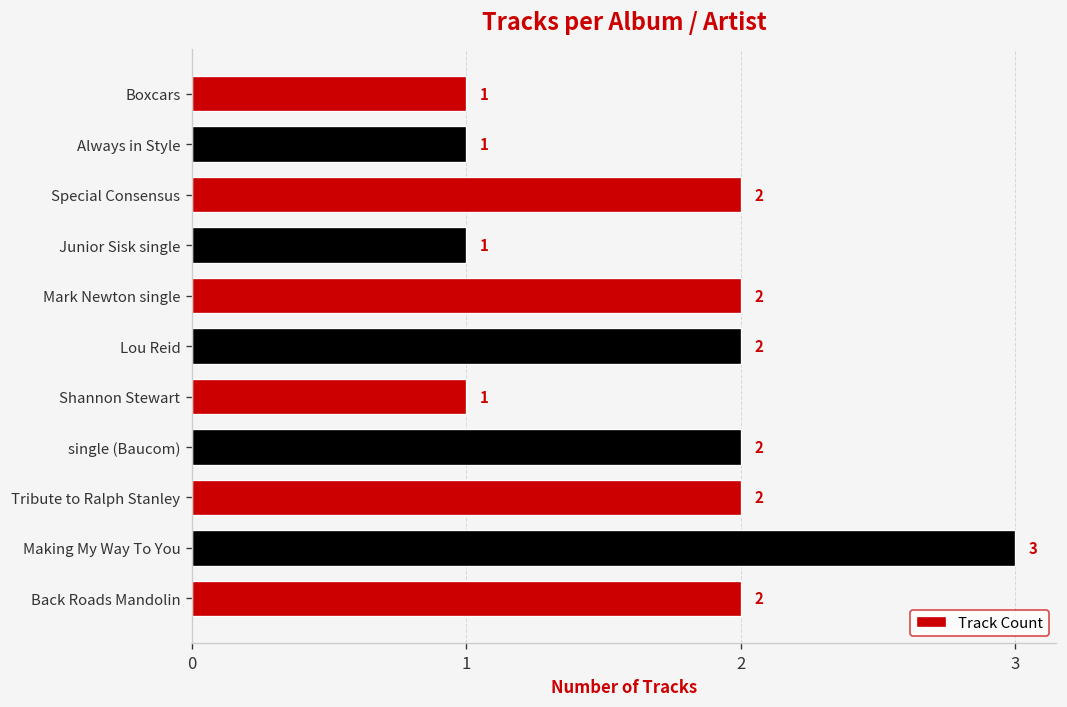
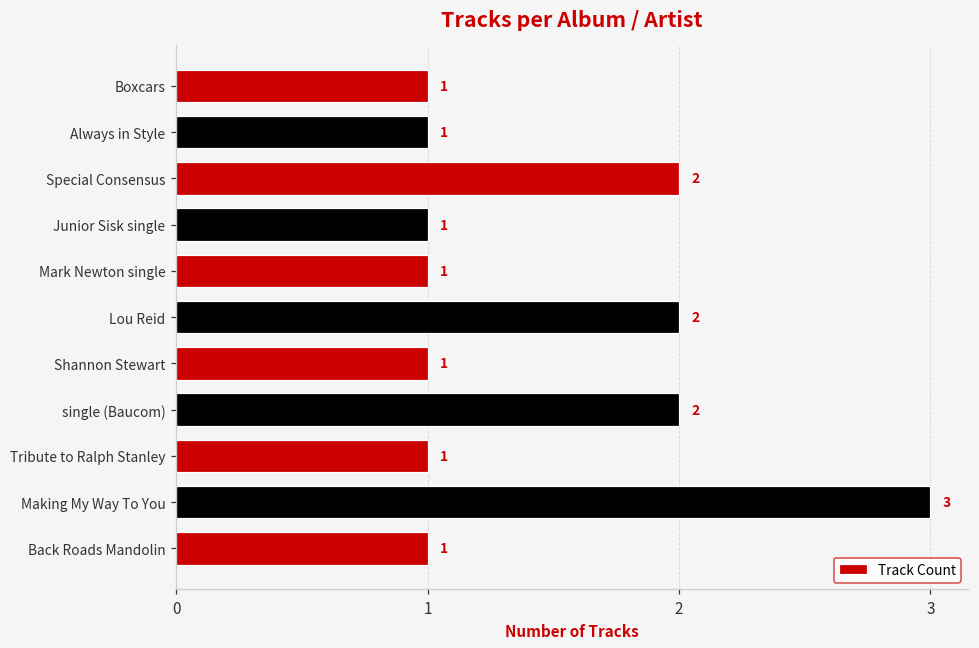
Mark Newton single: 2 -> 1
Tribute to Ralph Stanley: 2 -> 1
Back Roads Mandolin: 2 -> 1
